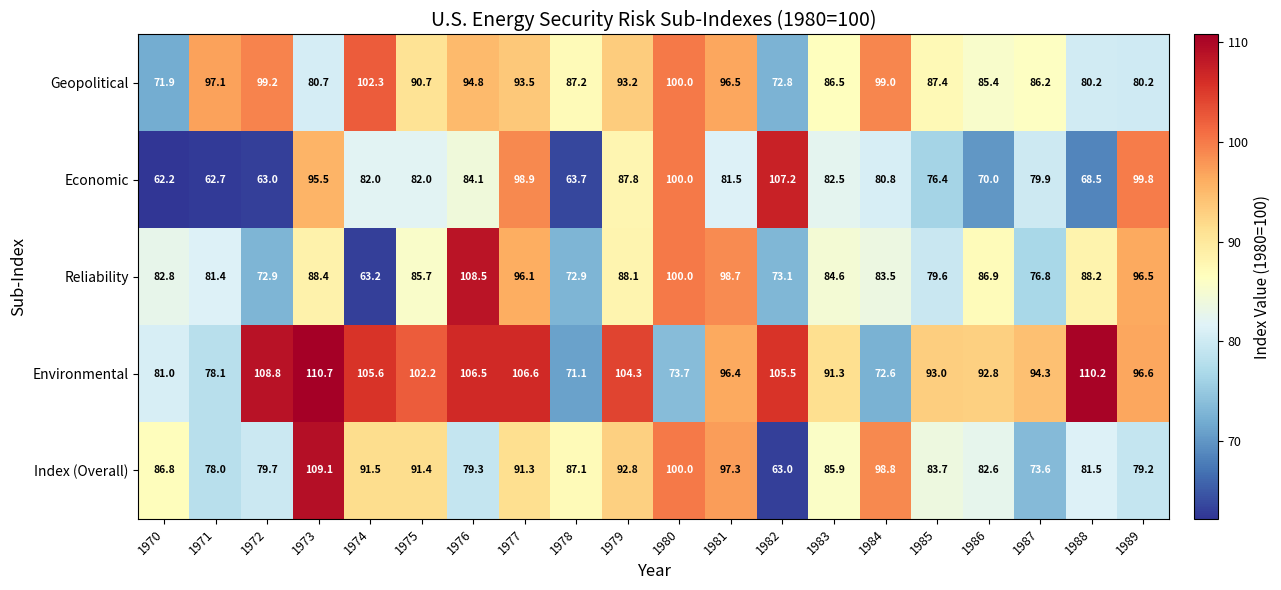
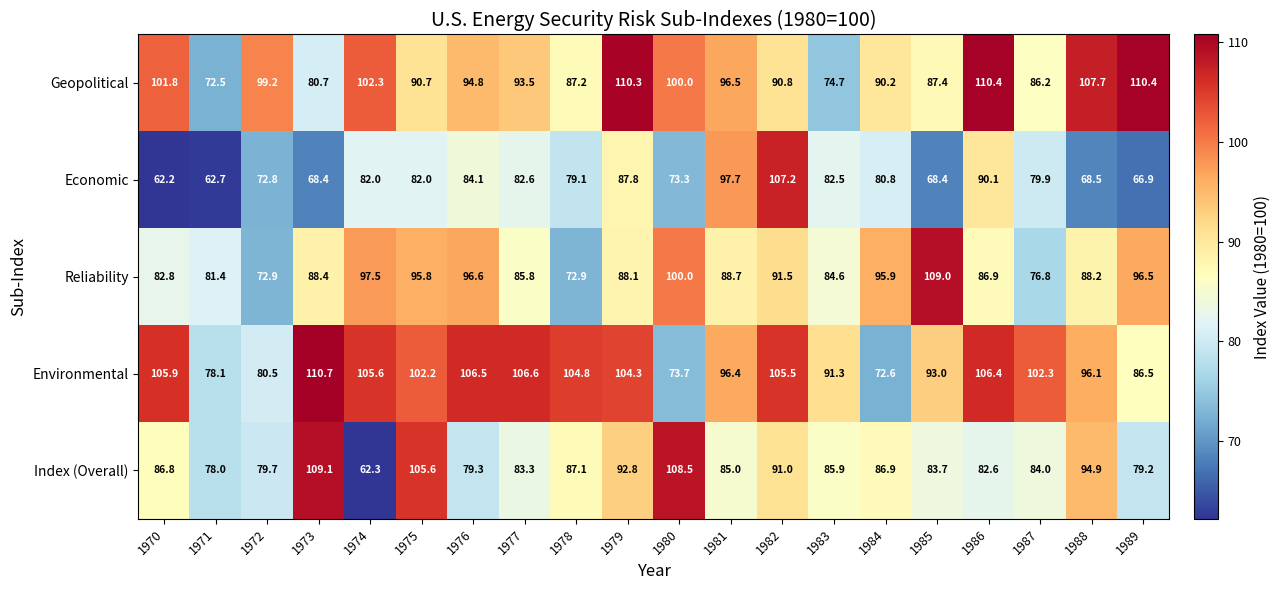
Geopolitical, 1970: 71.9 -> 101.8
Geopolitical, 1971: 97.1 -> 72.5
Geopolitical, 1979: 93.2 -> 110.3
Geopolitical, 1982: 72.8 -> 90.8
Geopolitical, 1983: 86.5 -> 74.7
Geopolitical, 1984: 99.0 -> 90.2
Geopolitical, 1986: 85.4 -> 110.4
Geopolitical, 1988: 80.2 -> 107.7
Geopolitical, 1989: 80.2 -> 110.4
Economic, 1972: 63.0 -> 72.8
Economic, 1973: 95.5 -> 68.4
Economic, 1977: 98.9 -> 82.6
Economic, 1978: 63.7 -> 79.1
Economic, 1980: 100.0 -> 73.3
Economic, 1981: 81.5 -> 97.7
Economic, 1985: 76.4 -> 68.4
Economic, 1986: 70.0 -> 90.1
Economic, 1989: 99.8 -> 66.9
Reliability, 1974: 63.2 -> 97.5
Reliability, 1975: 85.7 -> 95.8
Reliability, 1976: 108.5 -> 96.6
Reliability, 1977: 96.1 -> 85.8
Reliability, 1981: 98.7 -> 88.7
Reliability, 1982: 73.1 -> 91.5
Reliability, 1984: 83.5 -> 95.9
Reliability, 1985: 79.6 -> 109.0
Environmental, 1970: 81.0 -> 105.9
Environmental, 1972: 108.8 -> 80.5
Environmental, 1978: 71.1 -> 104.8
Environmental, 1986: 92.8 -> 106.4
Environmental, 1987: 94.3 -> 102.3
Environmental, 1988: 110.2 -> 96.1
Environmental, 1989: 96.6 -> 86.5
Index (Overall), 1974: 91.5 -> 62.3
Index (Overall), 1975: 91.4 -> 105.6
Index (Overall), 1977: 91.3 -> 83.3
Index (Overall), 1980: 100.0 -> 108.5
Index (Overall), 1981: 97.3 -> 85.0
Index (Overall), 1982: 63.0 -> 91.0
Index (Overall), 1984: 98.8 -> 86.9
Index (Overall), 1987: 73.6 -> 84.0
Index (Overall), 1988: 81.5 -> 94.9
